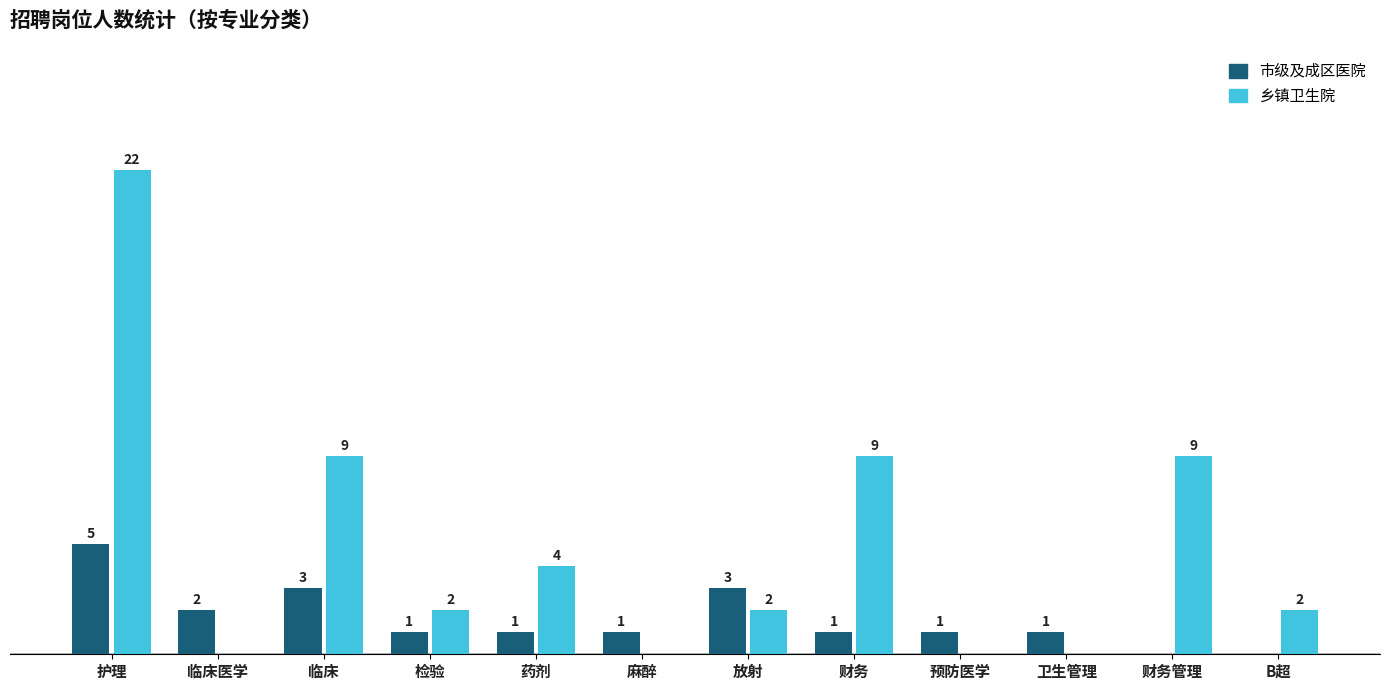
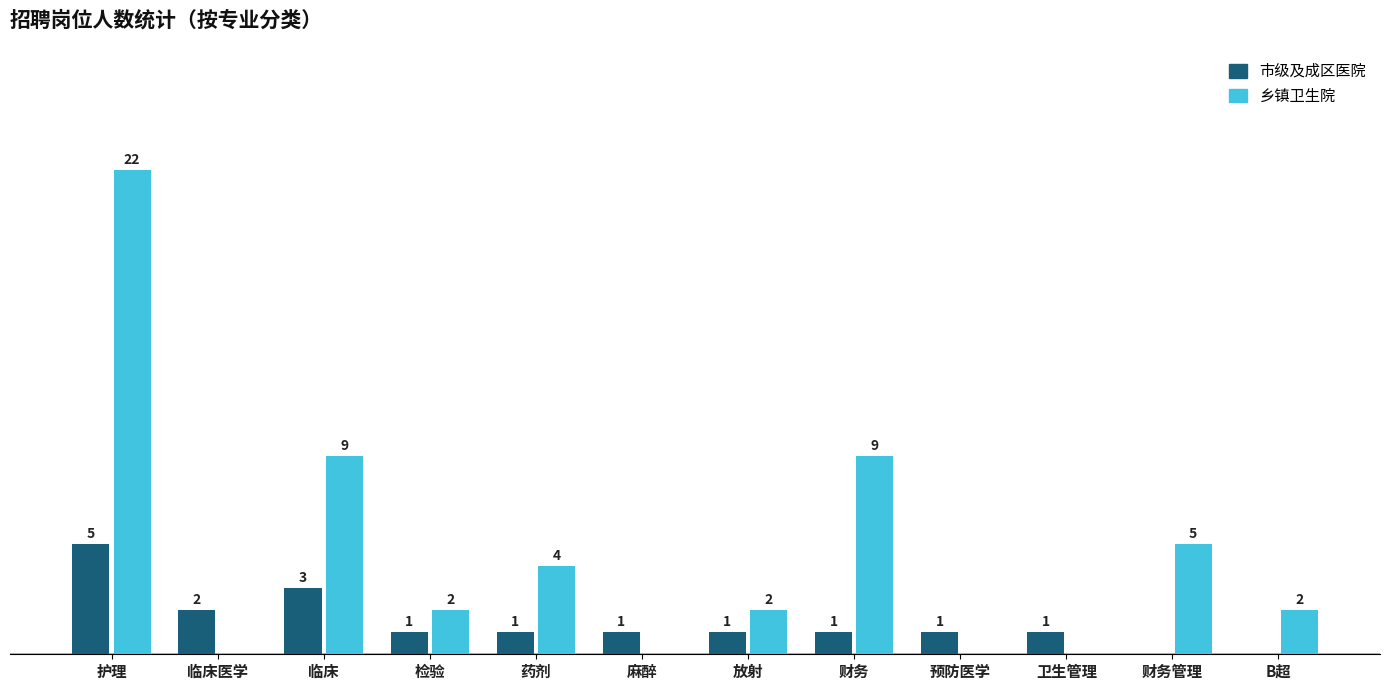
市级及成区医院, 放射: 3 -> 1
乡镇卫生院, 财务管理: 9 -> 5
